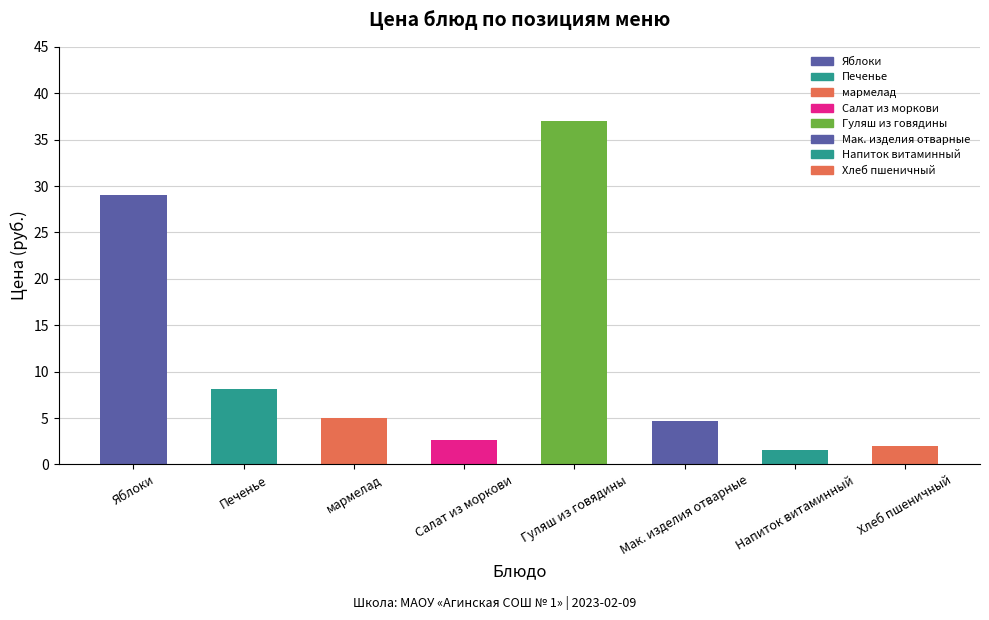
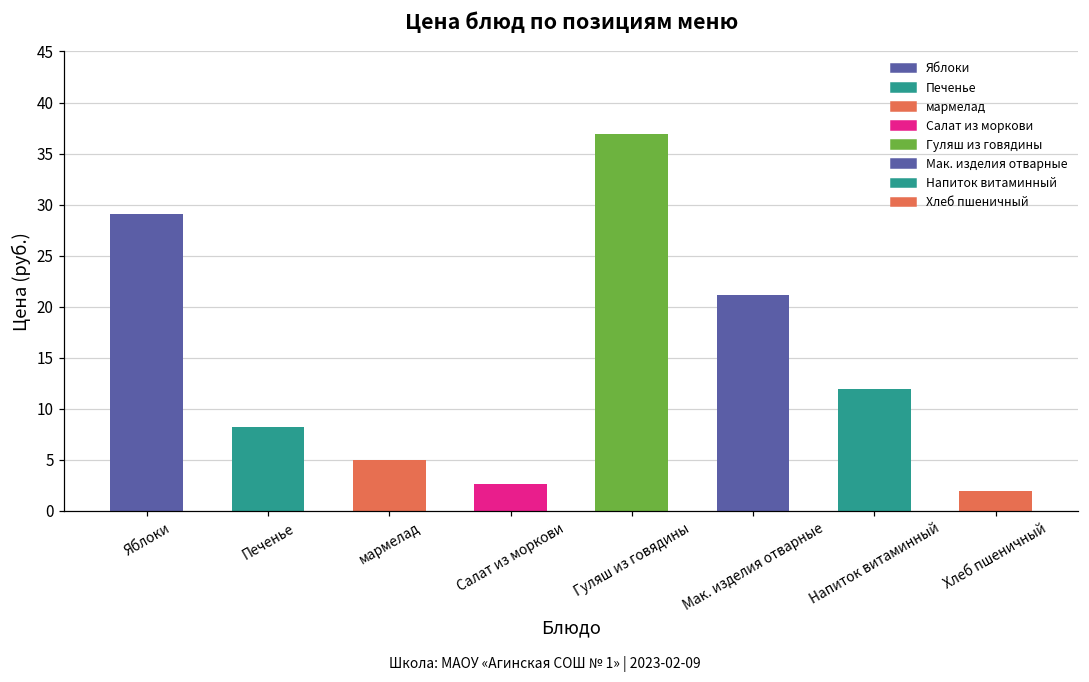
Мак. изделия отварные: 5 -> 21
Напиток витаминный: 2 -> 12
